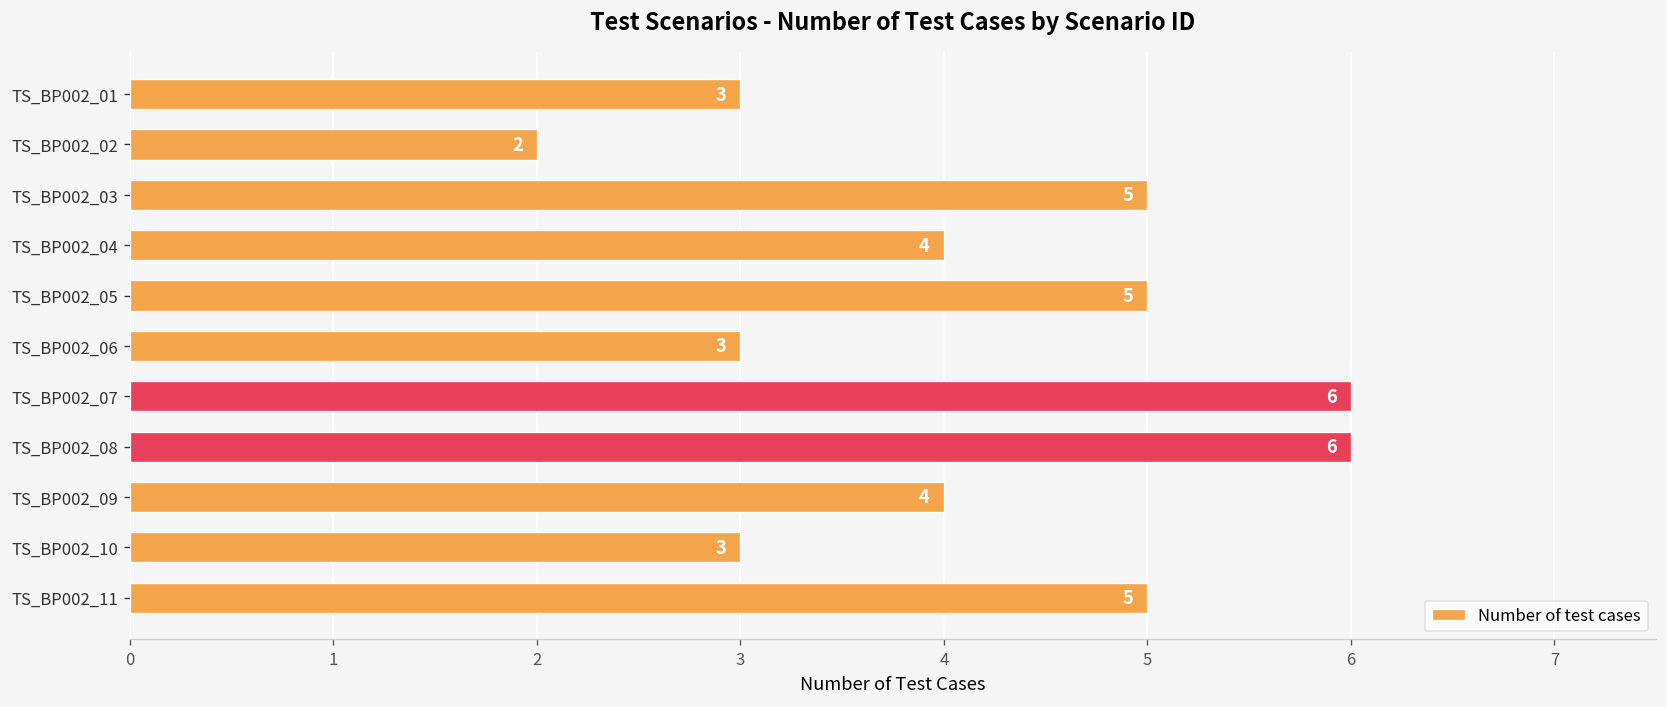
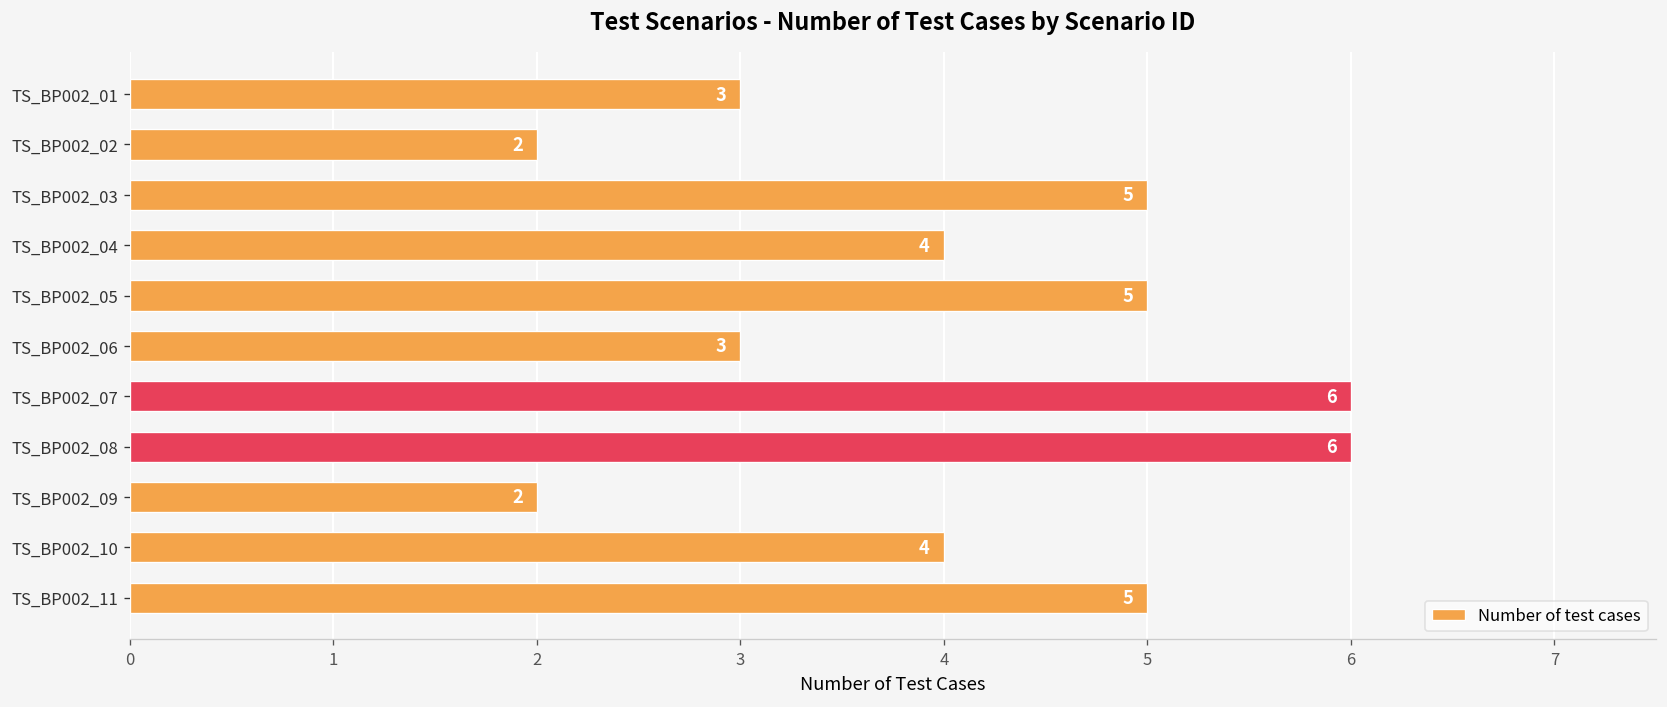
TS_BP002_09: 4 -> 2
TS_BP002_10: 3 -> 4
